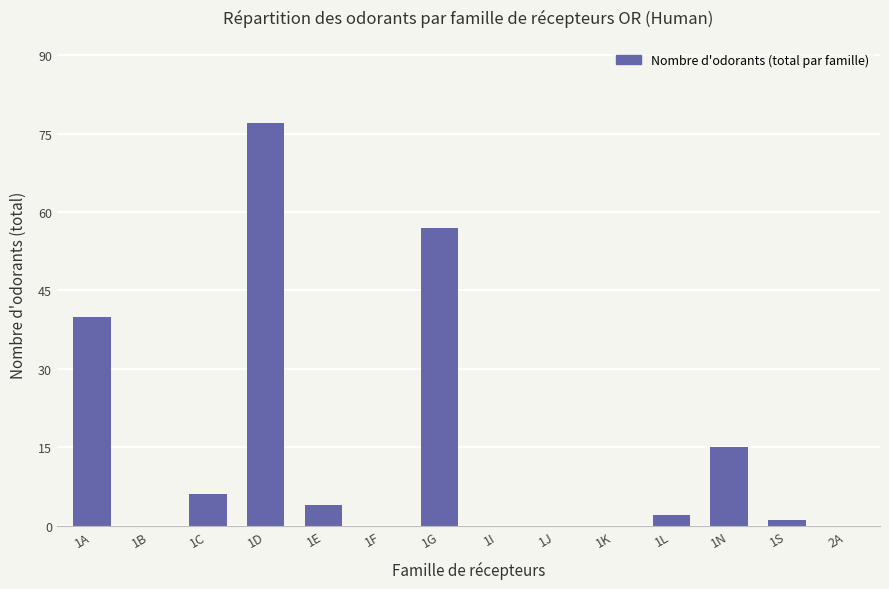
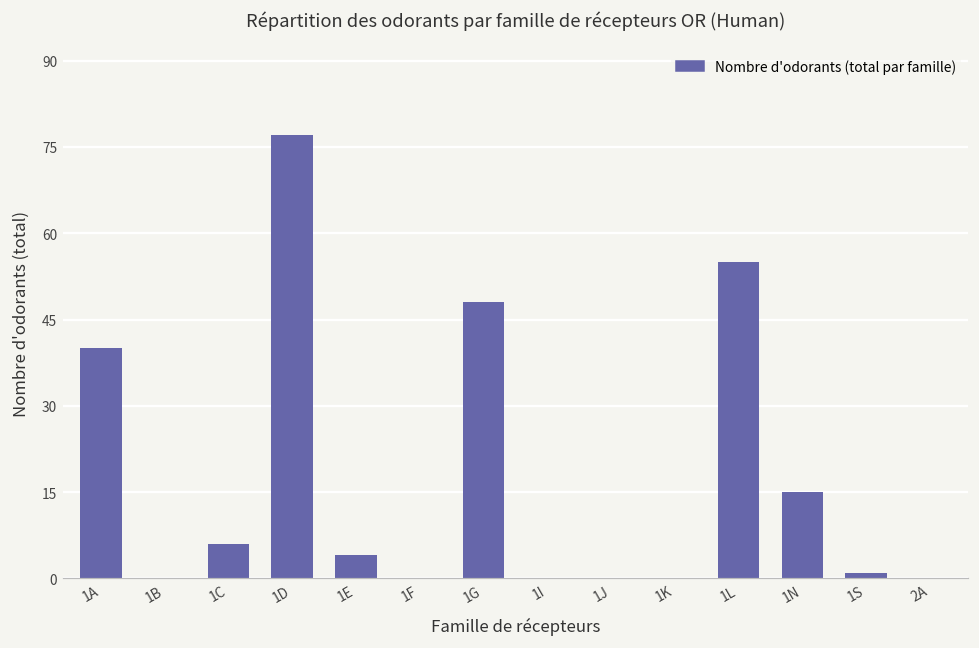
1G: 57 -> 48
1L: 2 -> 55
